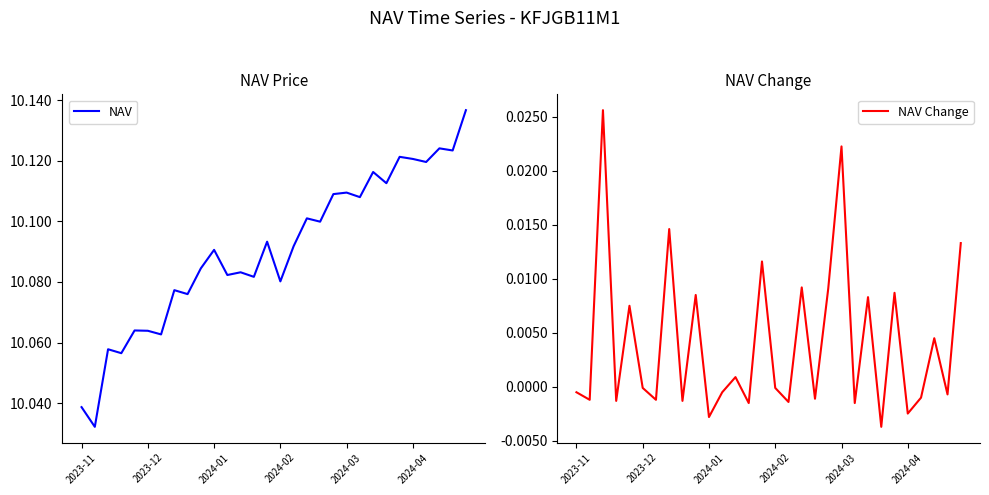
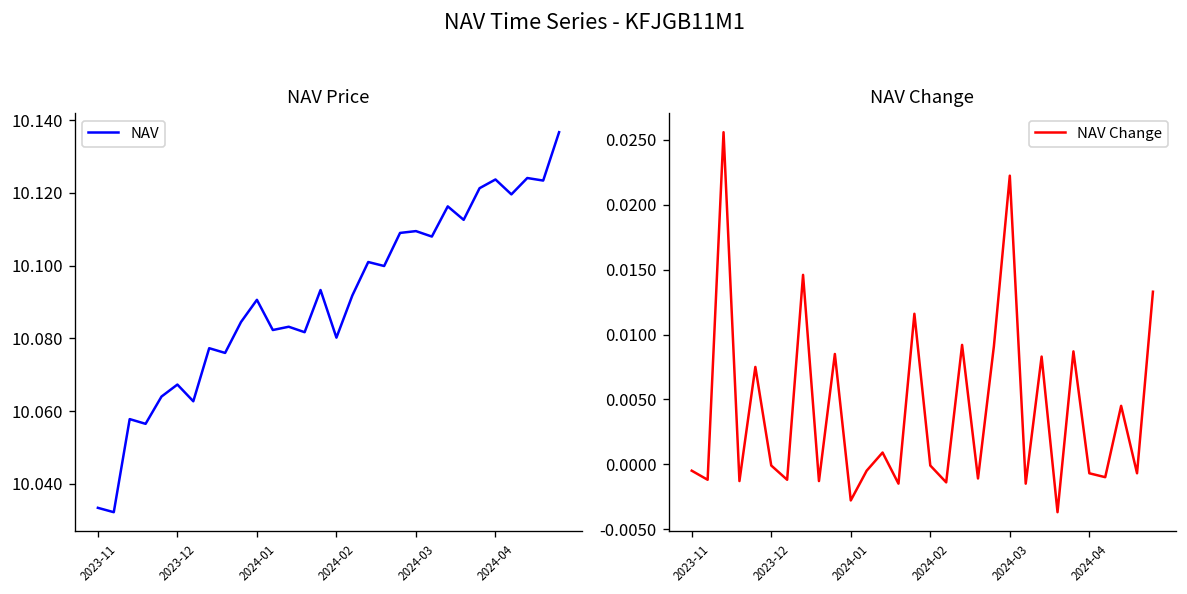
NAV Price, 2023-11: 10.039 -> 10.033
NAV Price, 2023-12: 10.064 -> 10.067
NAV Price, 2024-04: 10.121 -> 10.124
NAV Change, 2024-04: -0.0025 -> -0.0007
